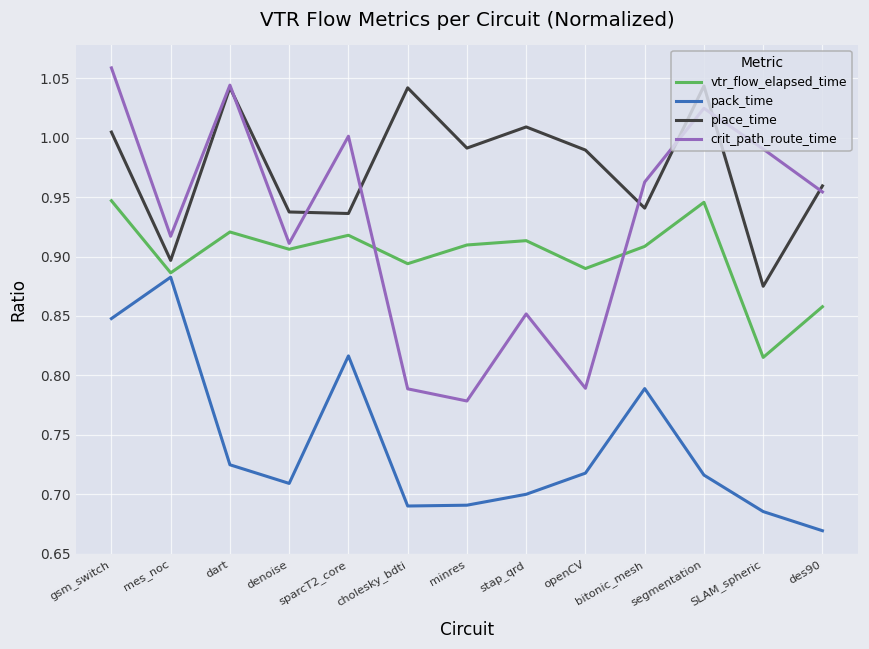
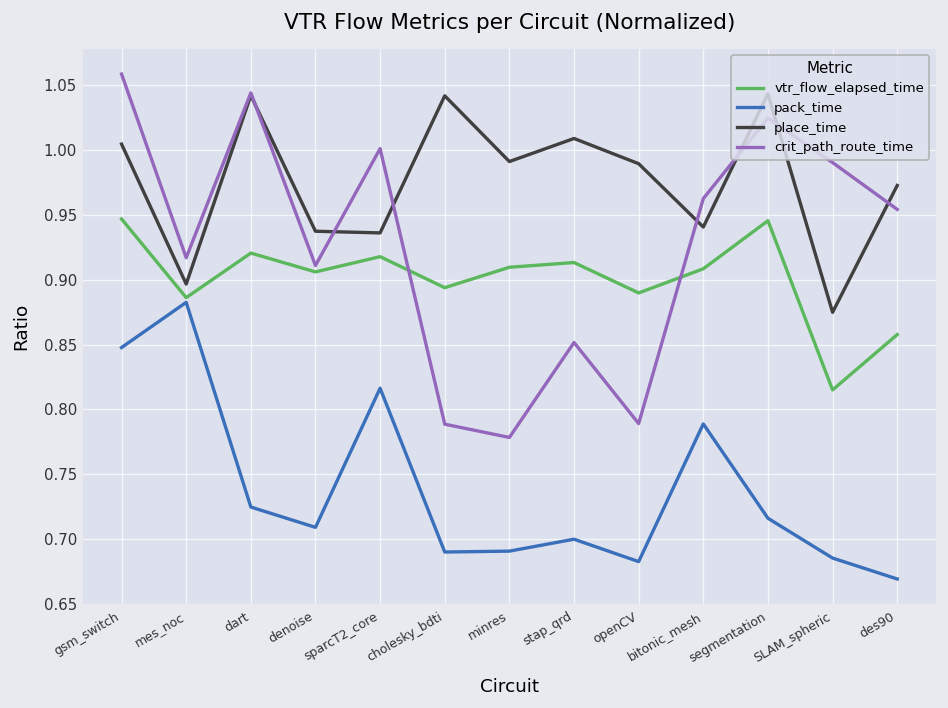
pack_time, openCV: 0.718 -> 0.683
place_time, des90: 0.959 -> 0.973
